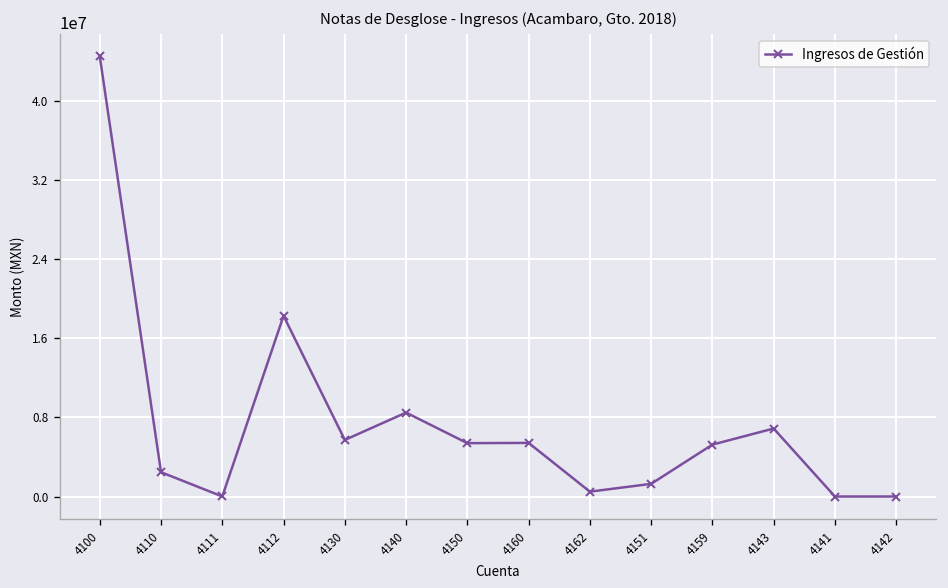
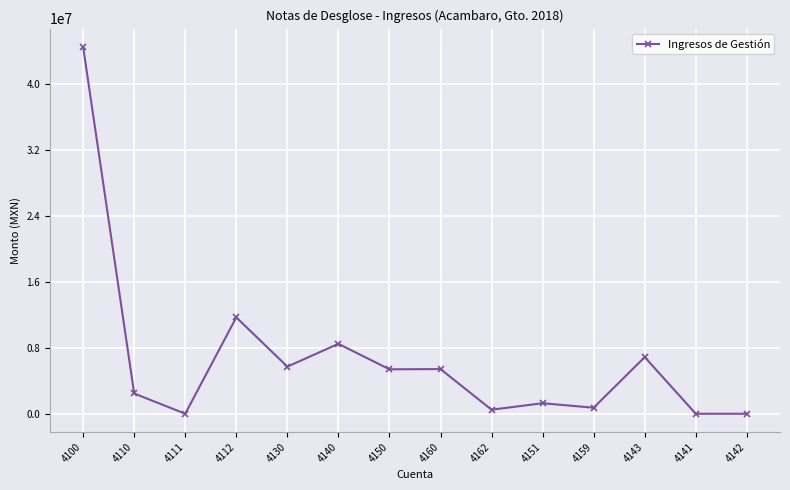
4112: 18000000 -> 12000000
4159: 5000000 -> 1000000
